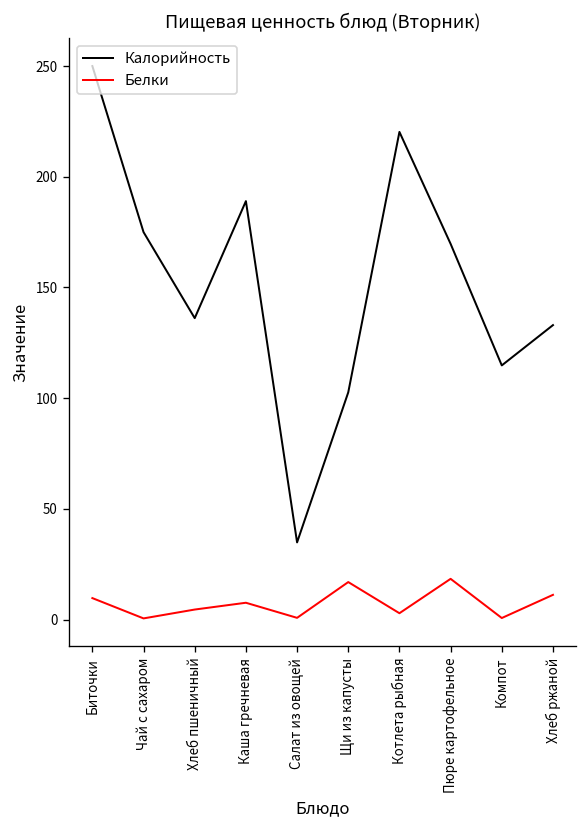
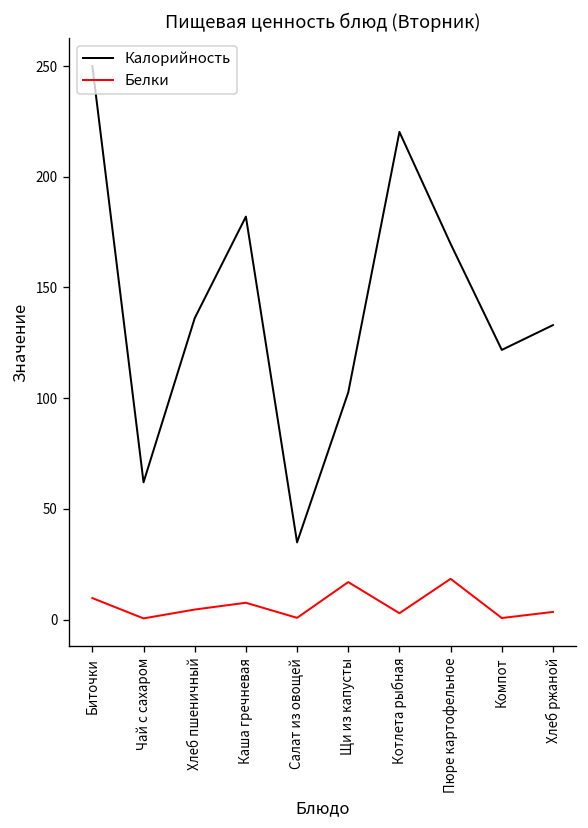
Калорийность, Чай с сахаром: 175 -> 62
Калорийность, Каша гречневая: 189 -> 182
Калорийность, Компот: 115 -> 122
Белки, Хлеб ржаной: 11 -> 3
